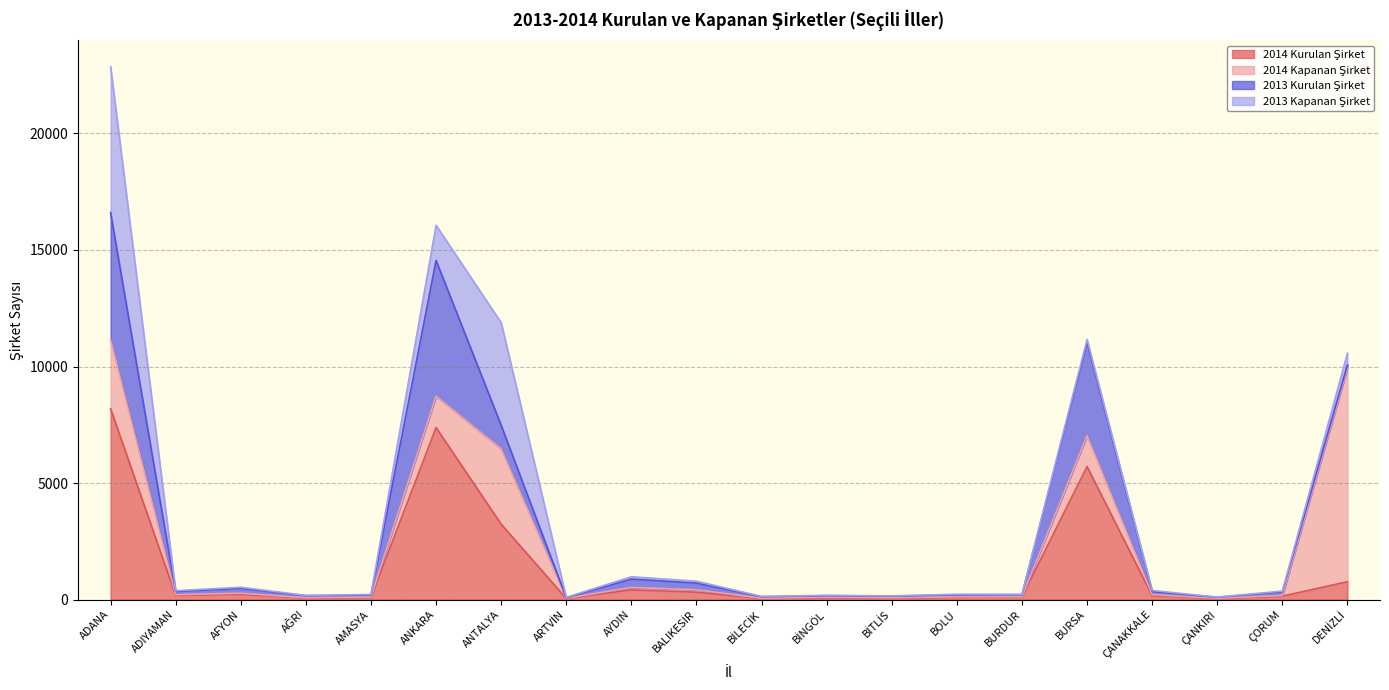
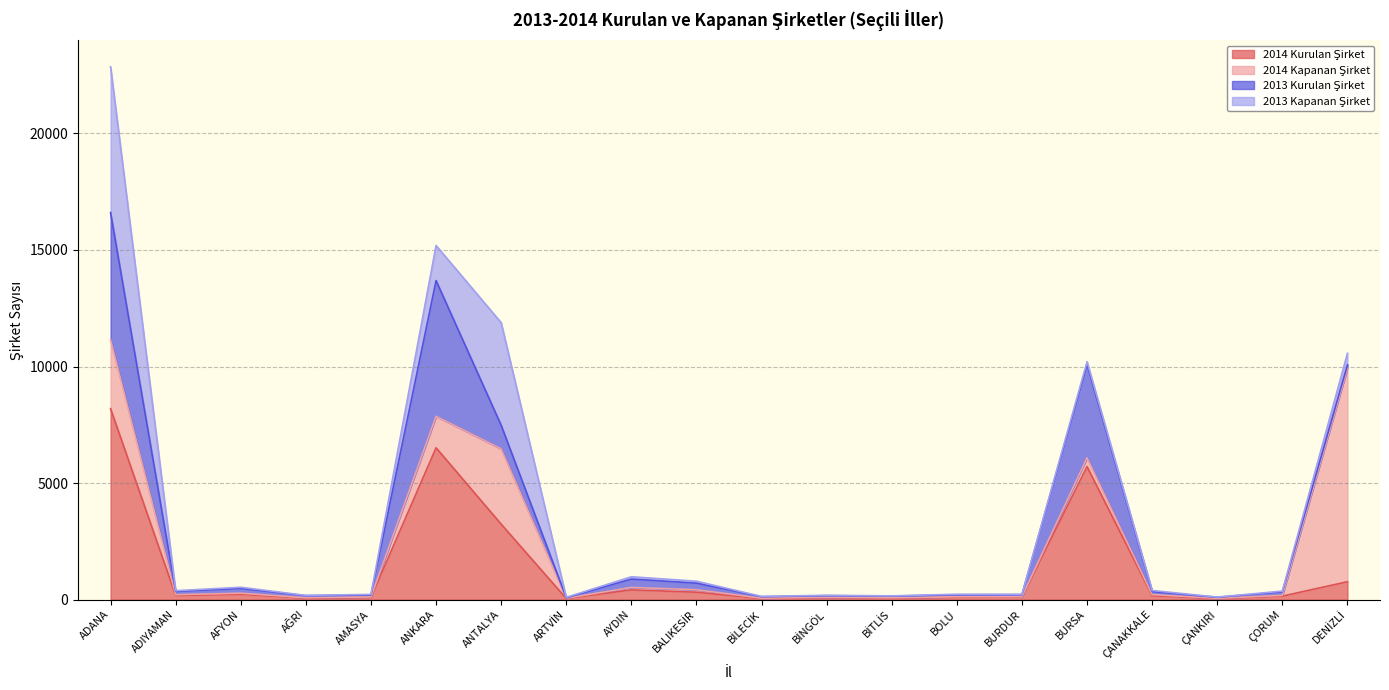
2014 Kurulan Şirket, ANKARA: 7400 -> 6500
2014 Kapanan Şirket, BURSA: 1300 -> 400
